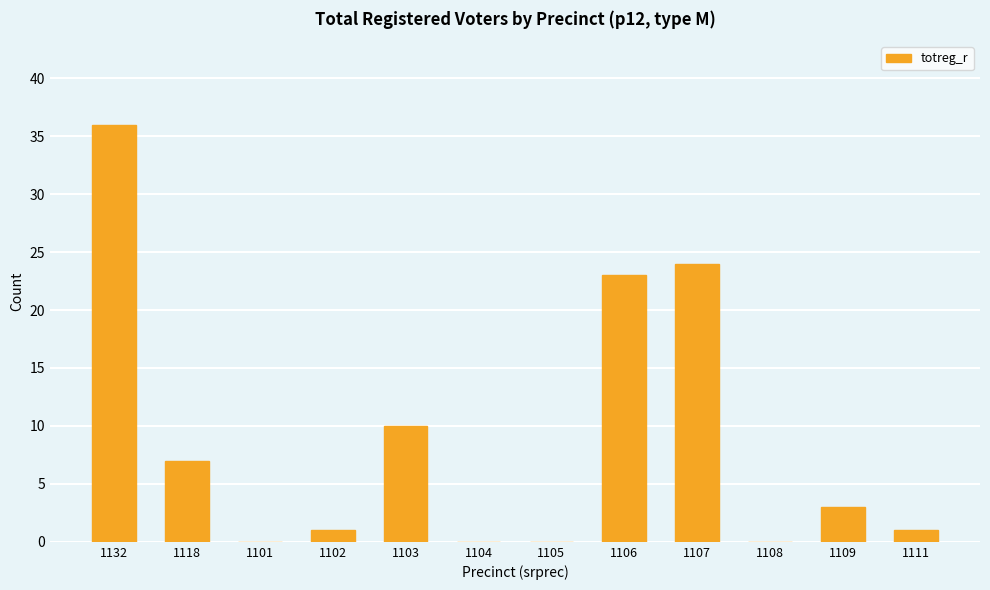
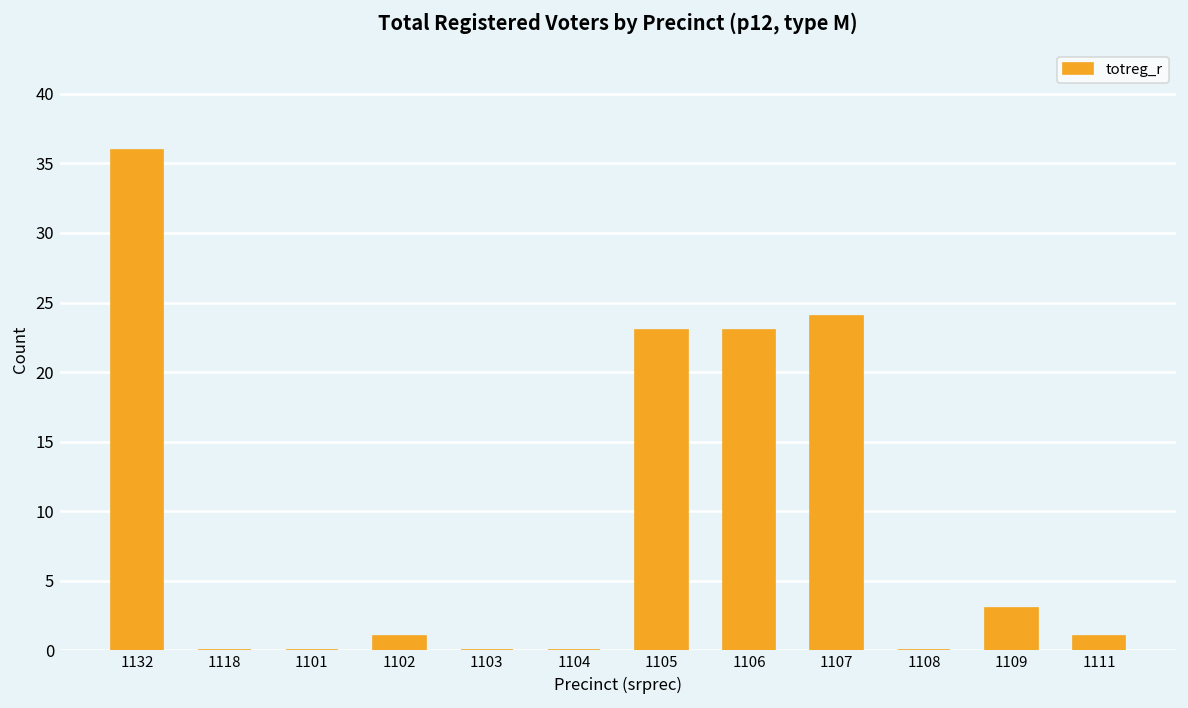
1118: 7 -> 0
1103: 10 -> 0
1105: 0 -> 23
